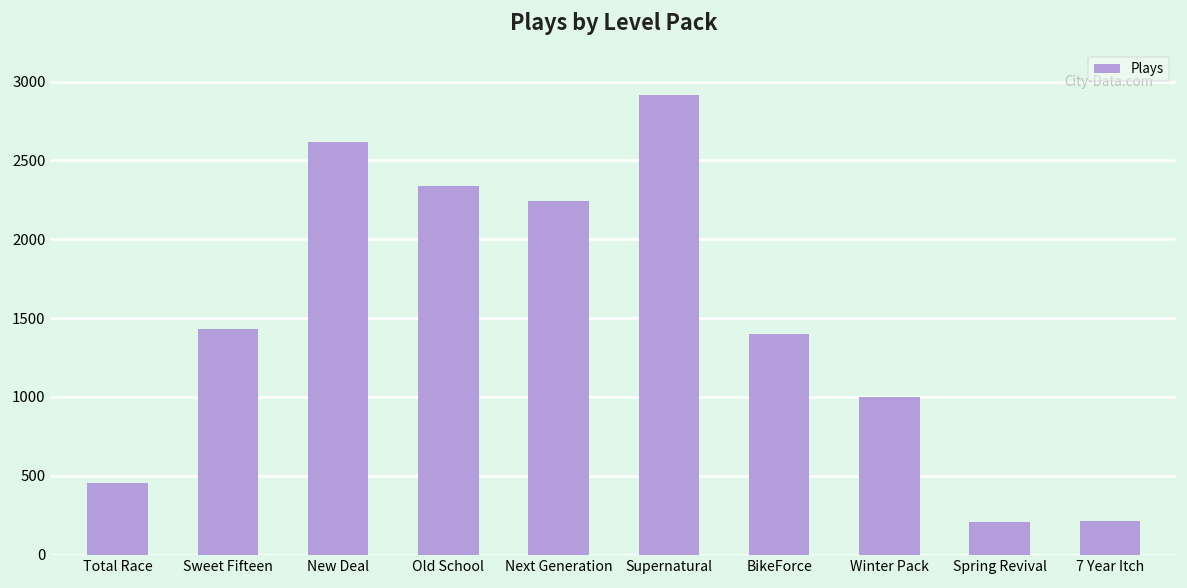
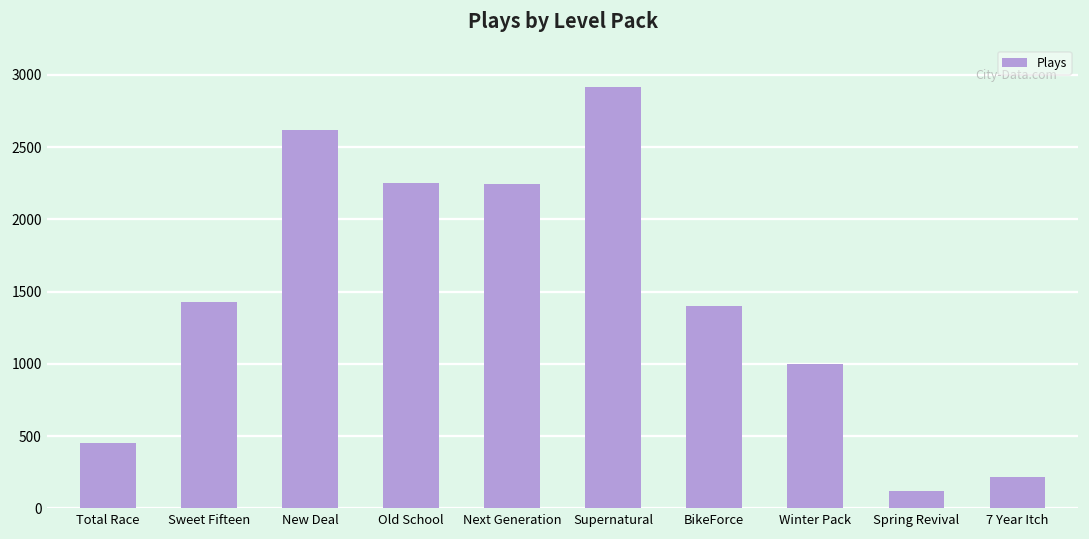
Old School: 2340 -> 2250
Spring Revival: 210 -> 120
